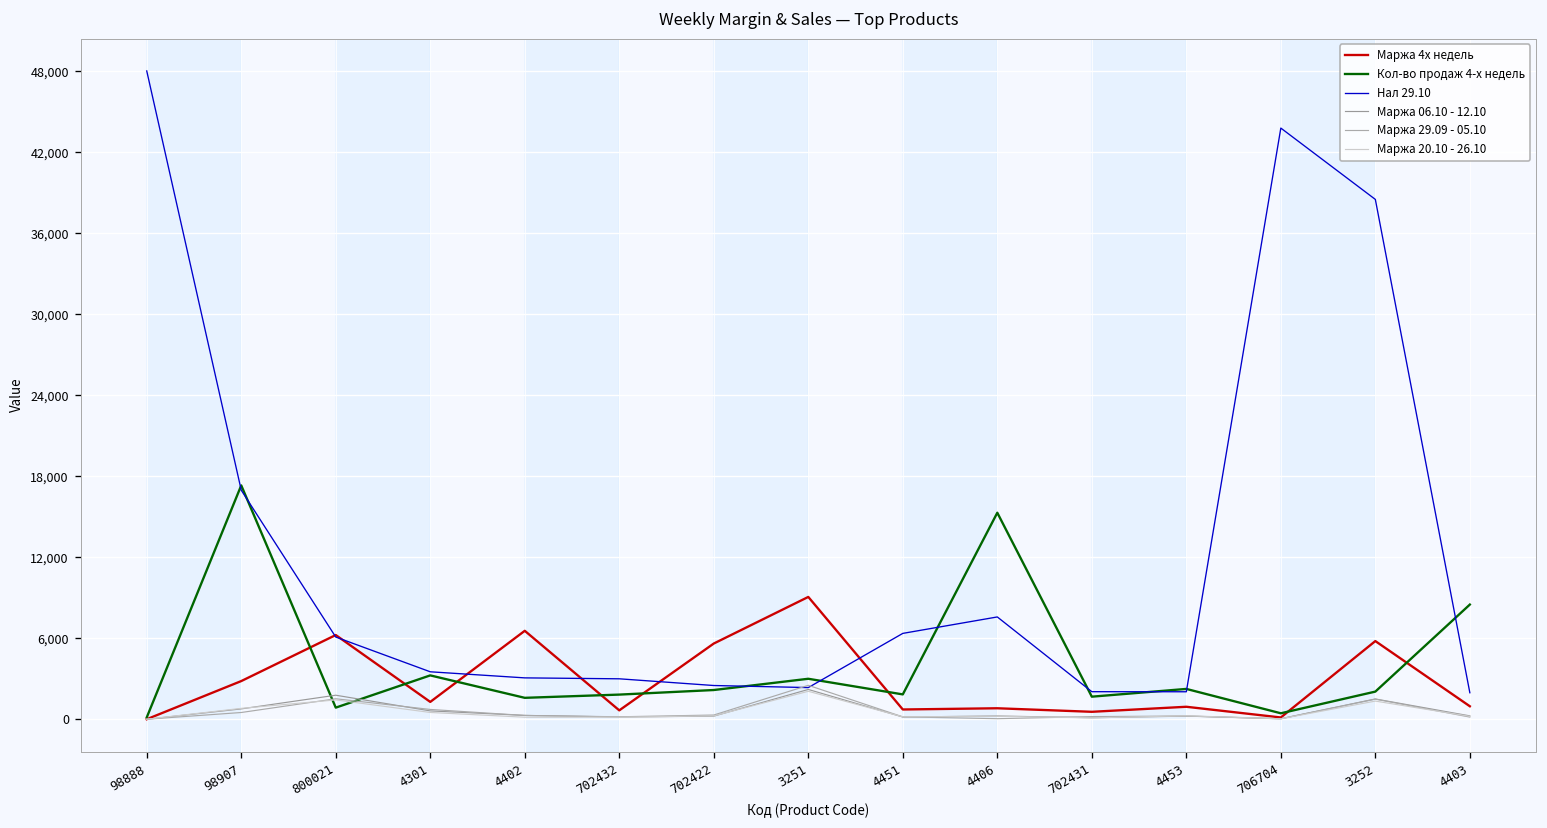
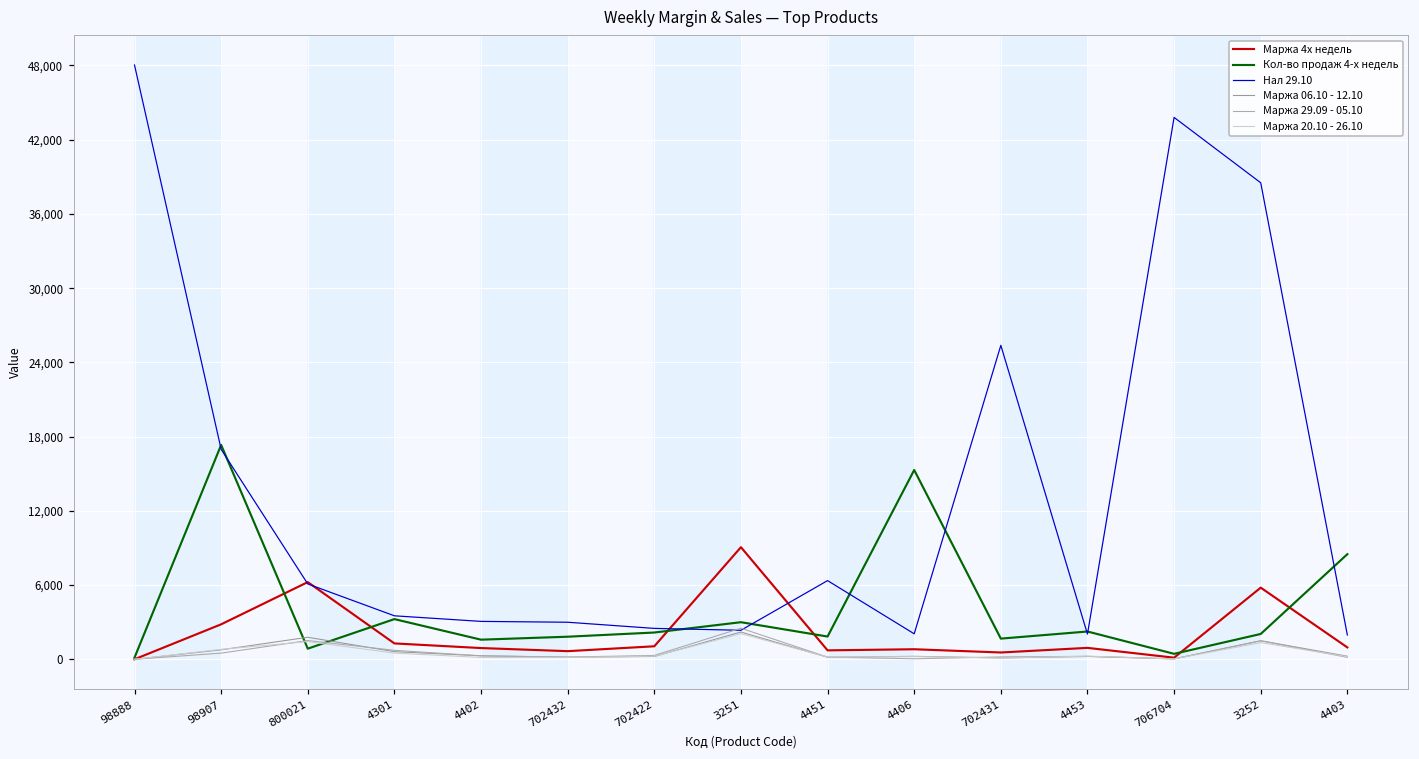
Маржа 4х недель, 4402: 6,600 -> 900
Маржа 4х недель, 702422: 5,600 -> 1,100
Нал 29.10, 4406: 7,600 -> 2,100
Нал 29.10, 702431: 2,000 -> 25,400
